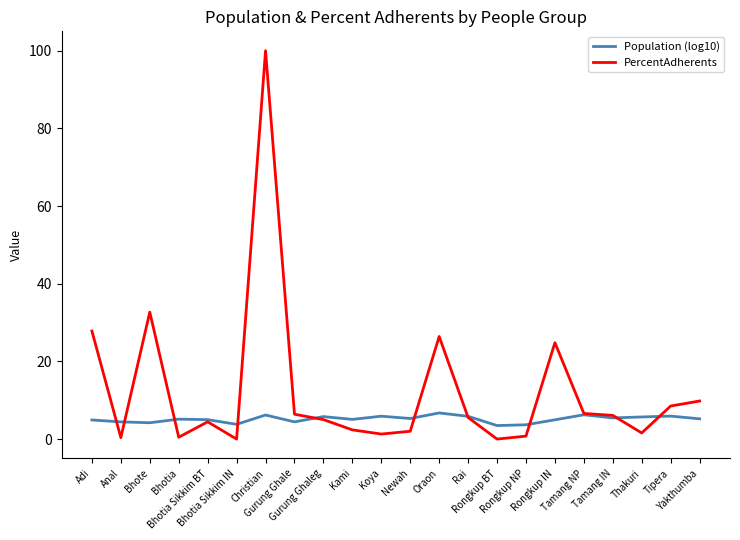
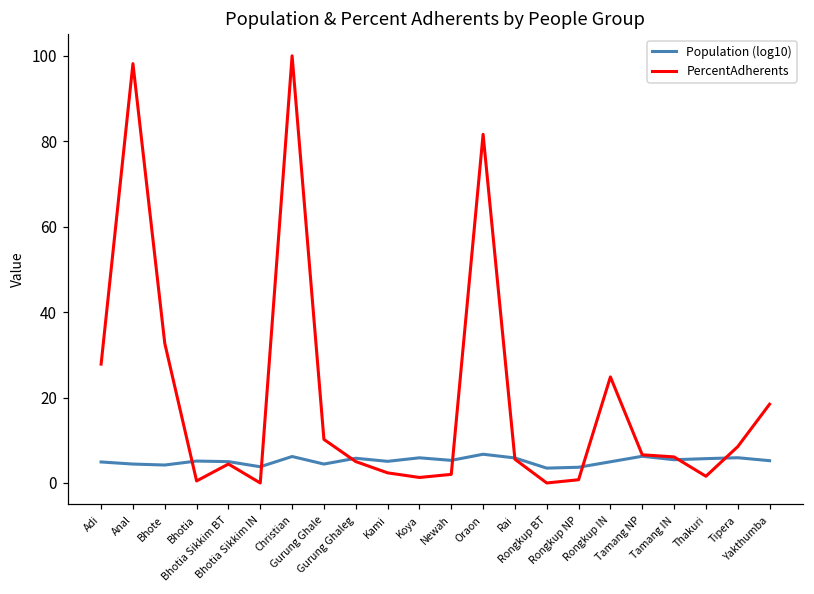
PercentAdherents, Anal: 0 -> 98
PercentAdherents, Gurung Ghale: 6 -> 10
PercentAdherents, Oraon: 26 -> 82
PercentAdherents, Yakthumba: 10 -> 18
